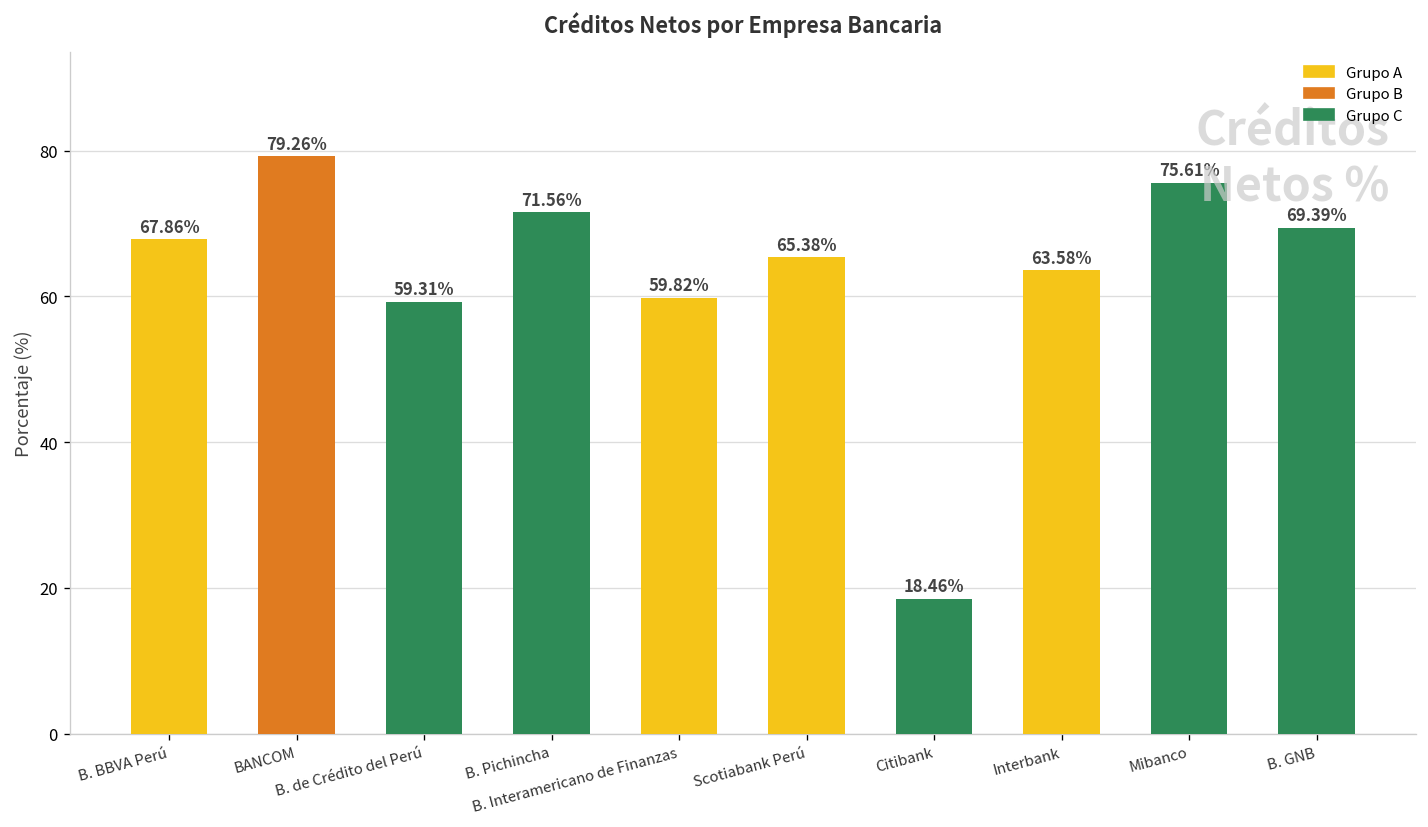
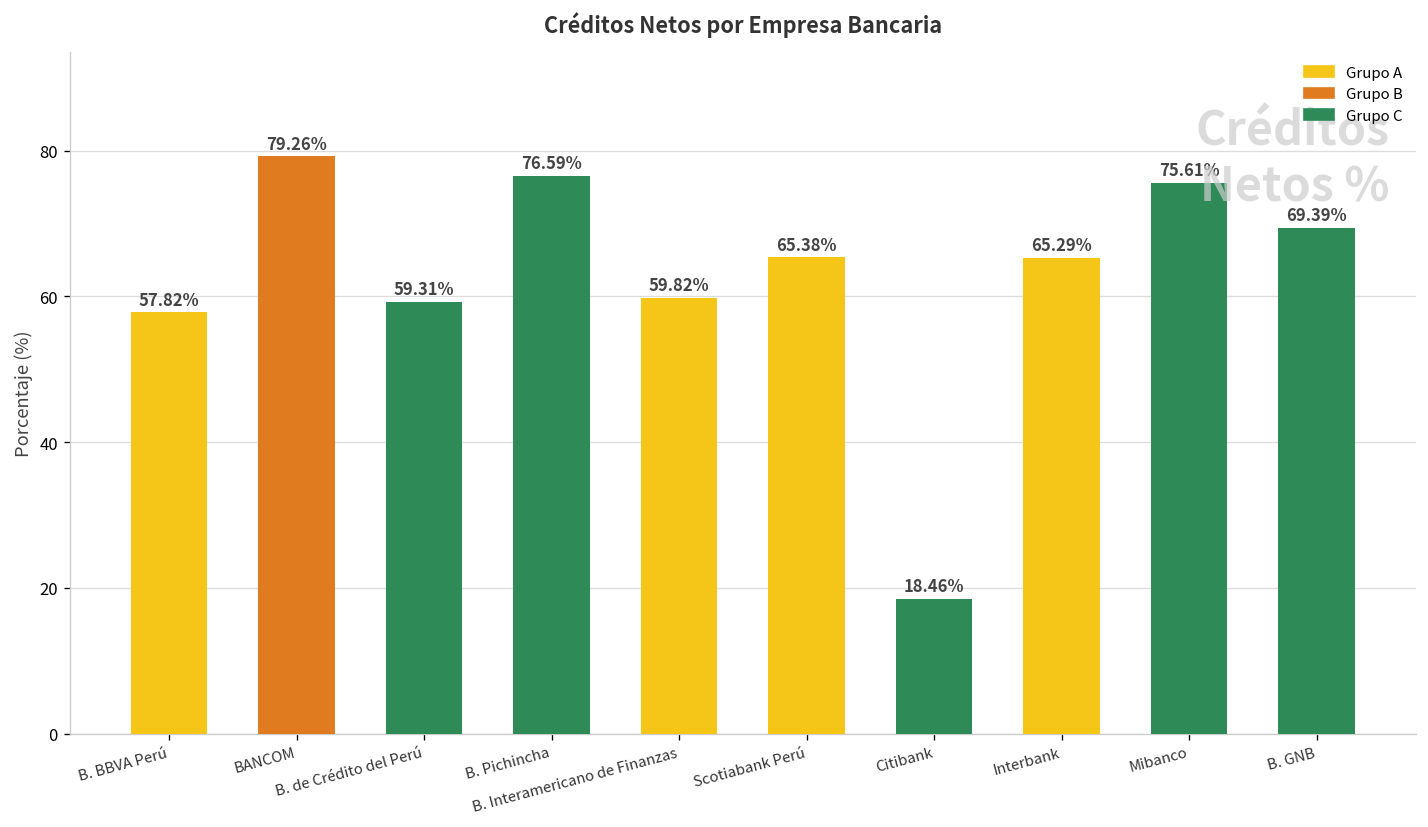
B. BBVA Perú: 67.86% -> 57.82%
B. Pichincha: 71.56% -> 76.59%
Interbank: 63.58% -> 65.29%
